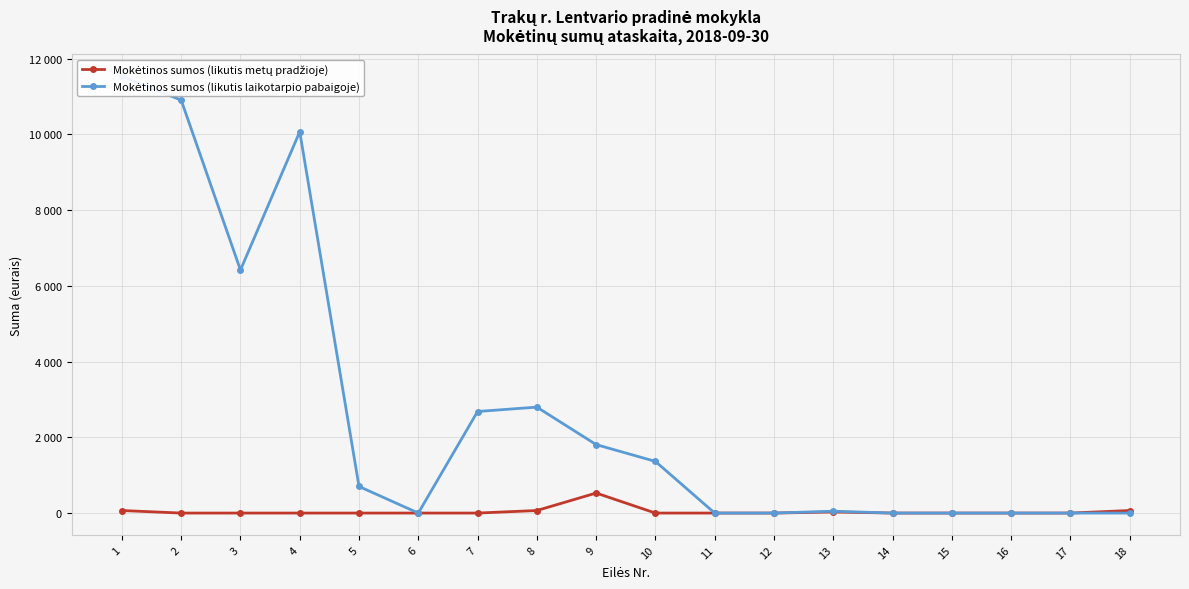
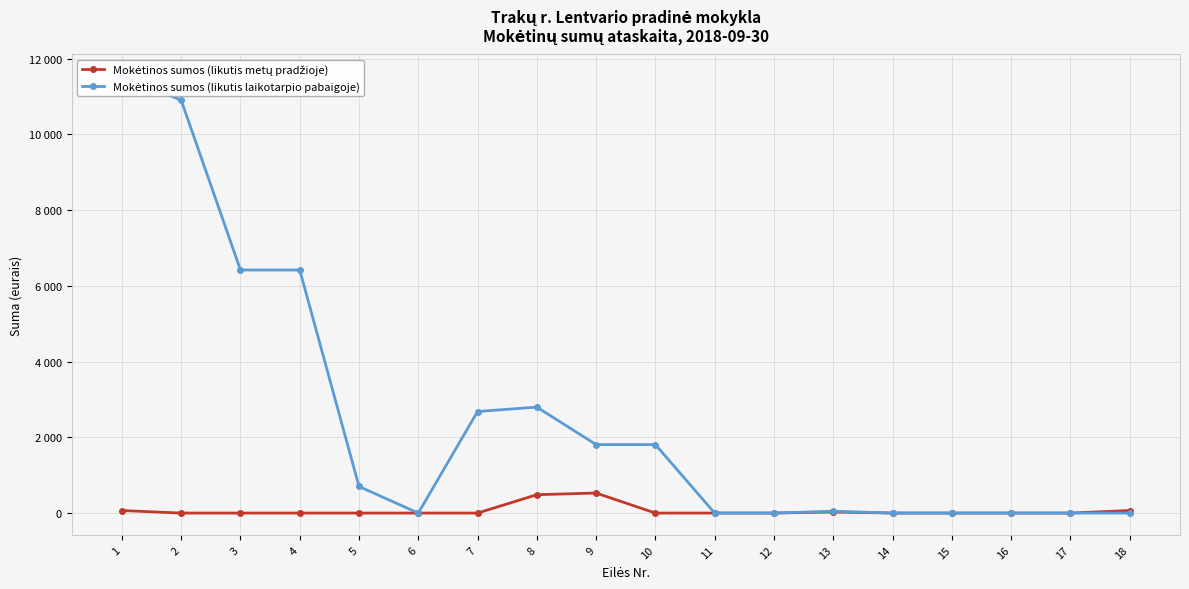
Mokėtinos sumos (likutis laikotarpio pabaigoje), 4: 10100 -> 6400
Mokėtinos sumos (likutis metų pradžioje), 8: 100 -> 500
Mokėtinos sumos (likutis laikotarpio pabaigoje), 10: 1400 -> 1800
